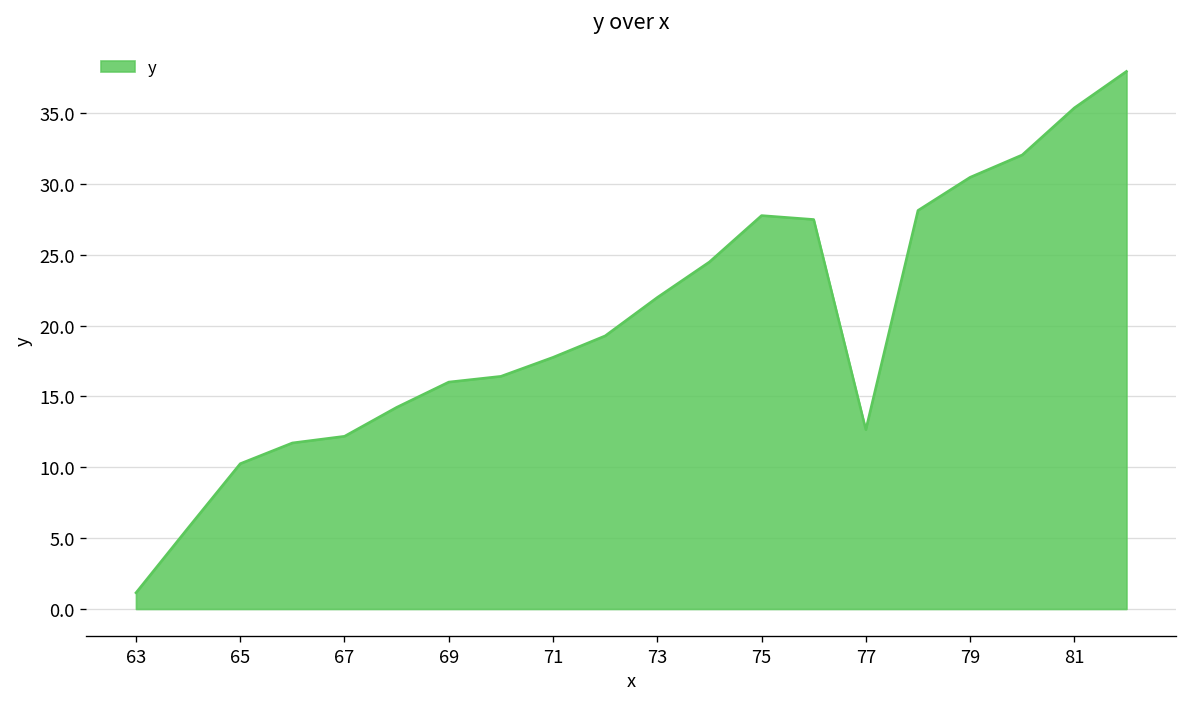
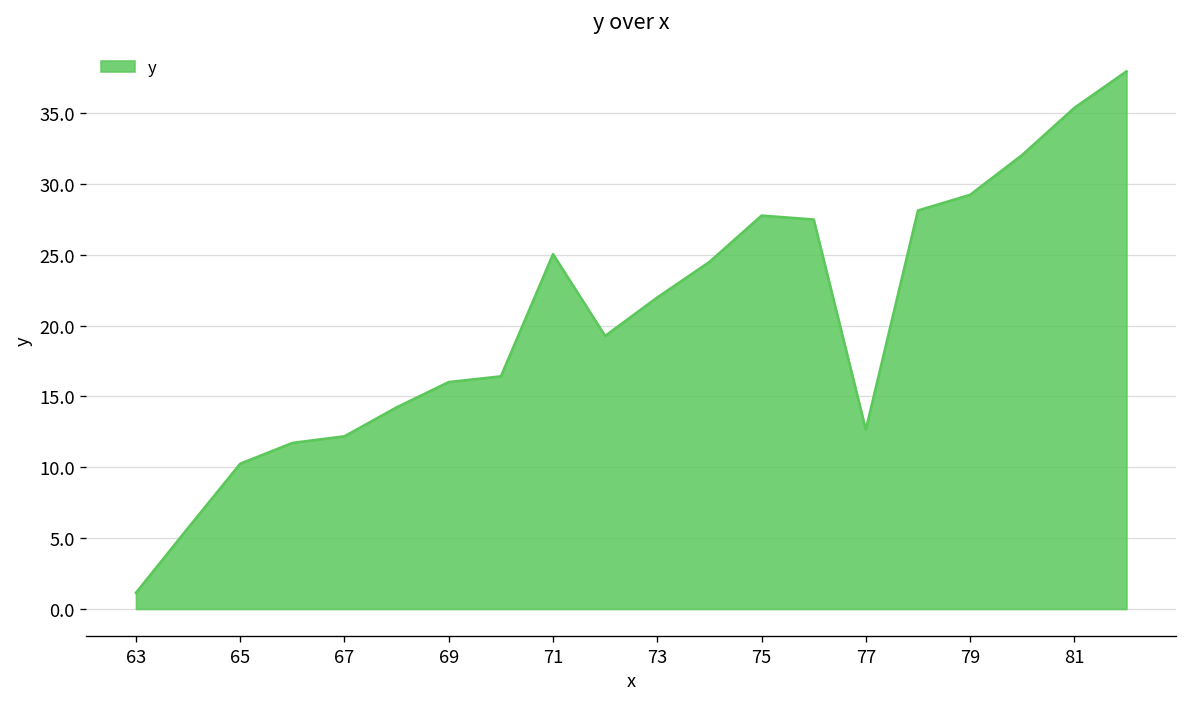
71: 17.8 -> 25.0
79: 30.5 -> 29.2
